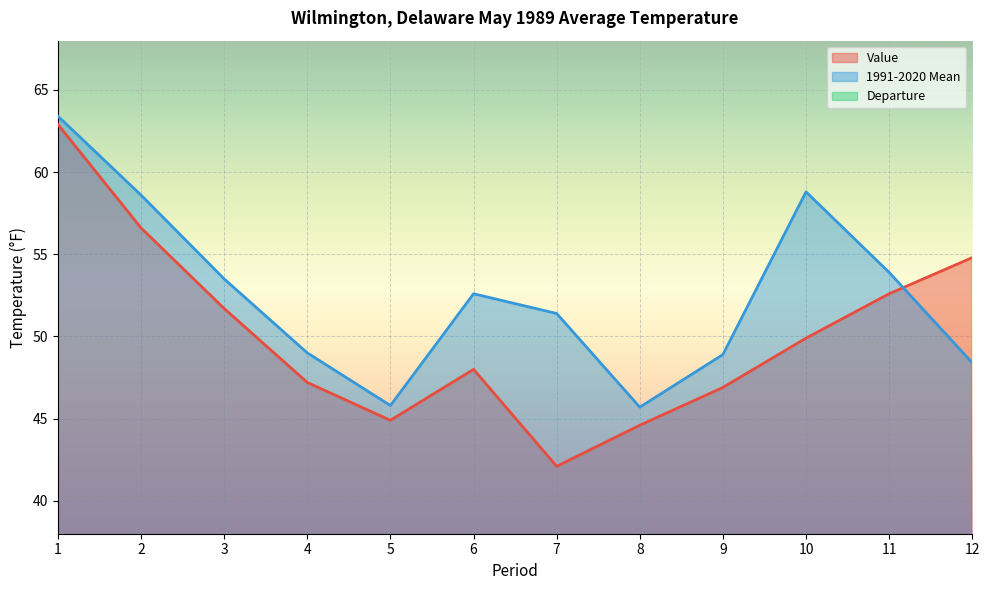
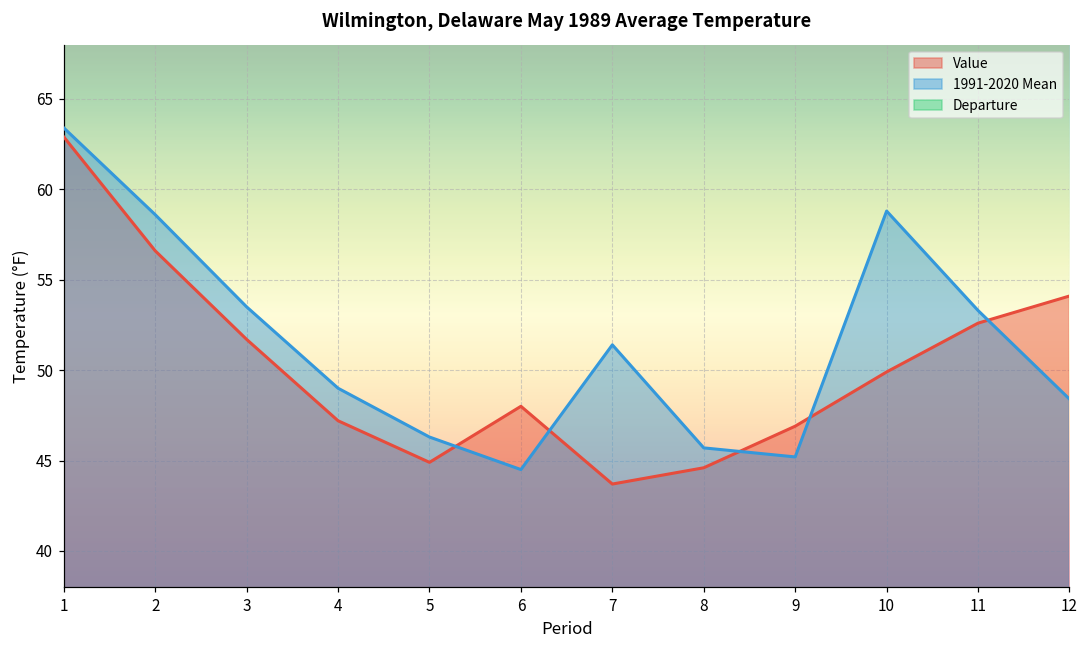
1991-2020 Mean, 5: 45.8 -> 46.3
1991-2020 Mean, 6: 52.6 -> 44.5
Value, 7: 42.1 -> 43.7
1991-2020 Mean, 9: 48.9 -> 45.2
1991-2020 Mean, 11: 53.9 -> 53.3
Value, 12: 54.8 -> 54.1
